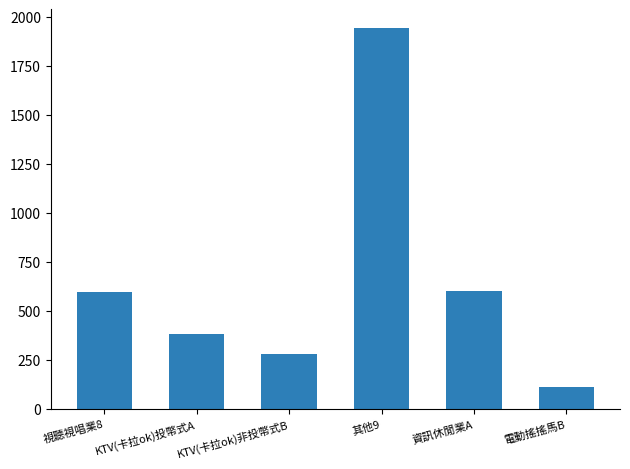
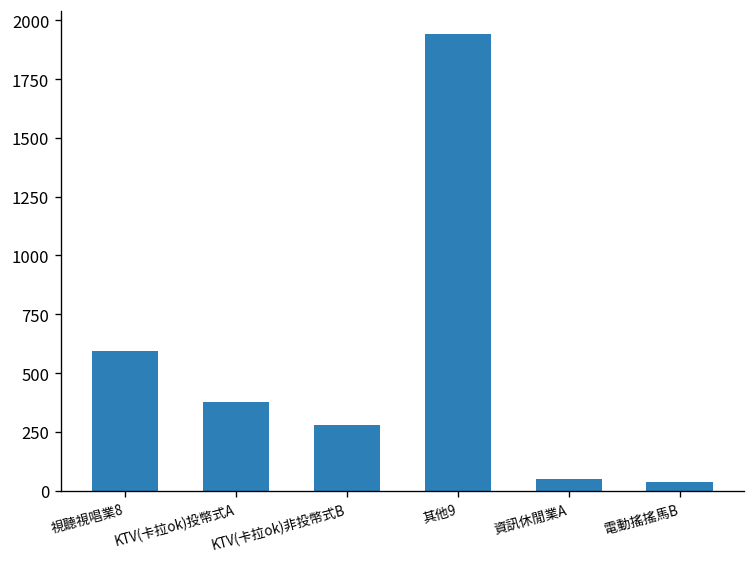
資訊休閒業A: 600 -> 50
電動搖搖馬B: 110 -> 40
